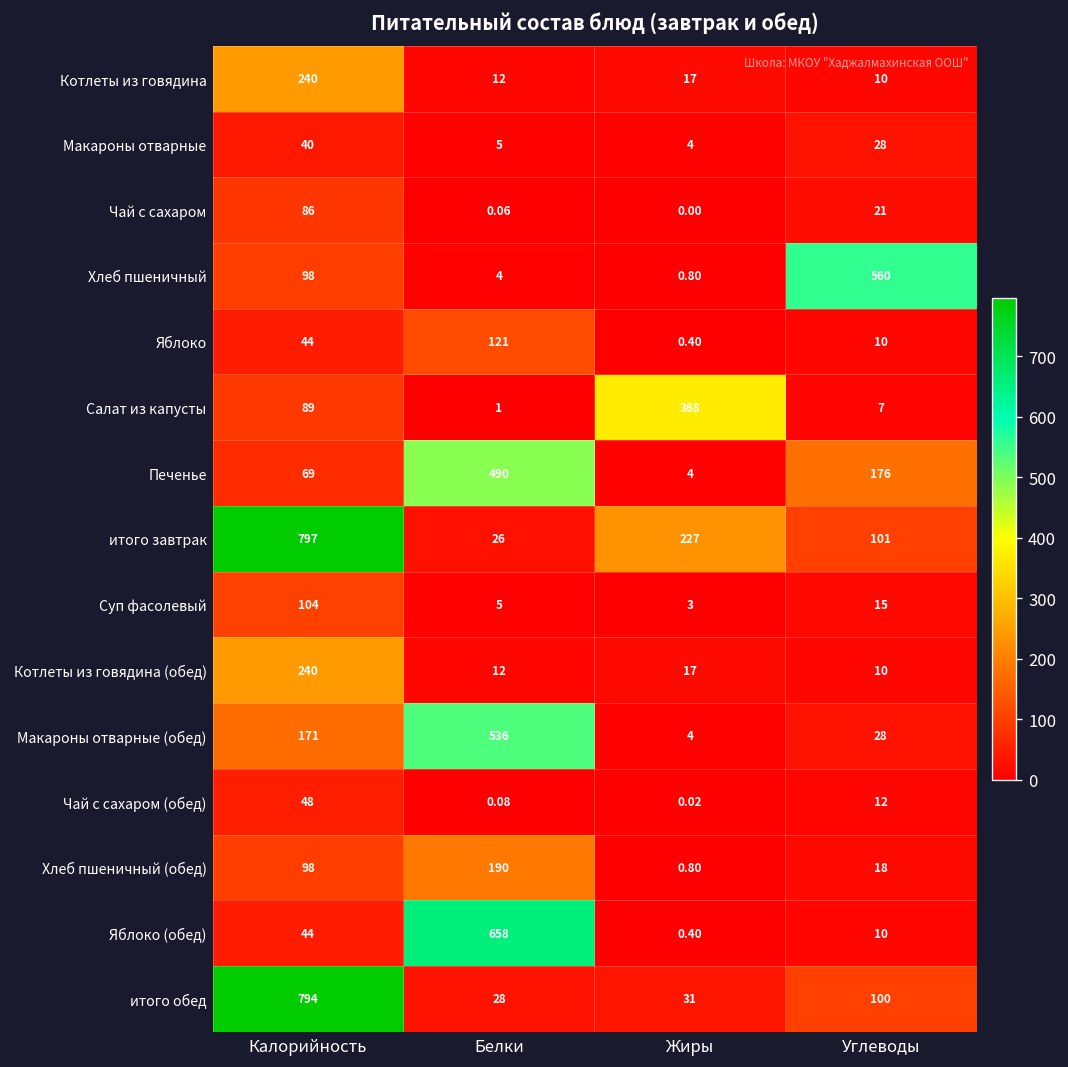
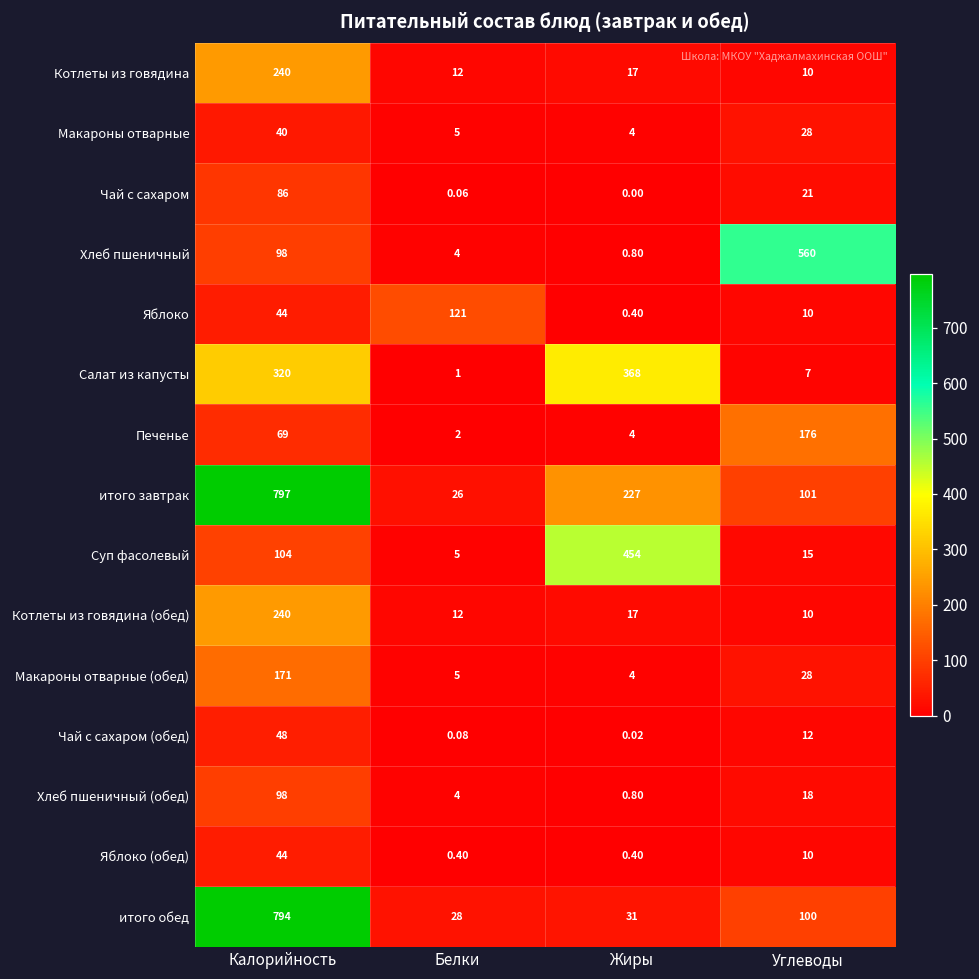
Салат из капусты, Калорийность: 89 -> 320
Печенье, Белки: 490 -> 2
Суп фасолевый, Жиры: 3 -> 454
Макароны отварные (обед), Белки: 536 -> 5
Хлеб пшеничный (обед), Белки: 190 -> 4
Яблоко (обед), Белки: 658 -> 0.40
